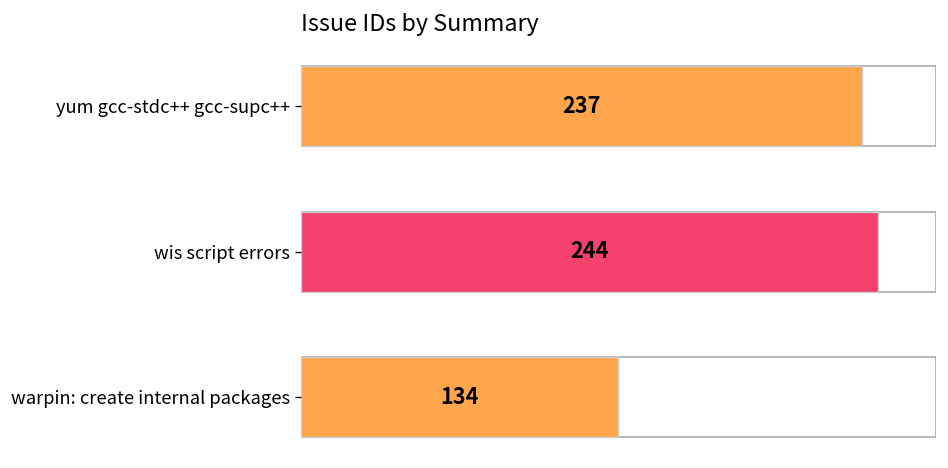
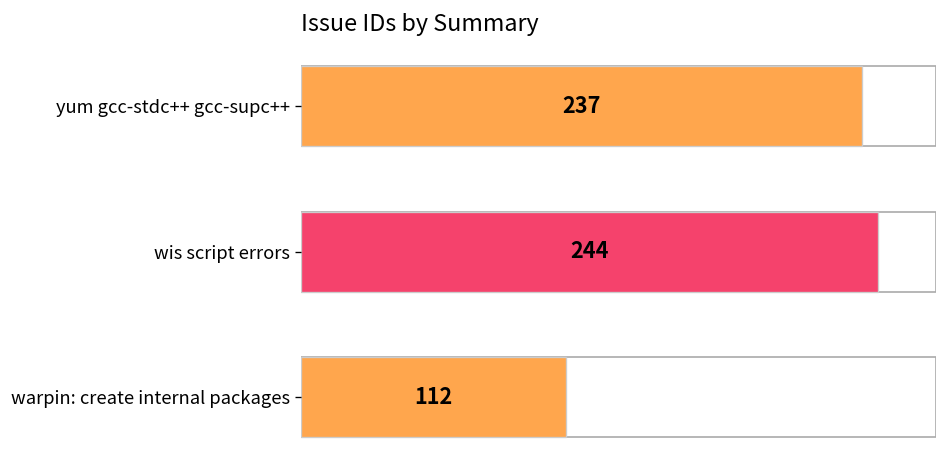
warpin: create internal packages: 134 -> 112
